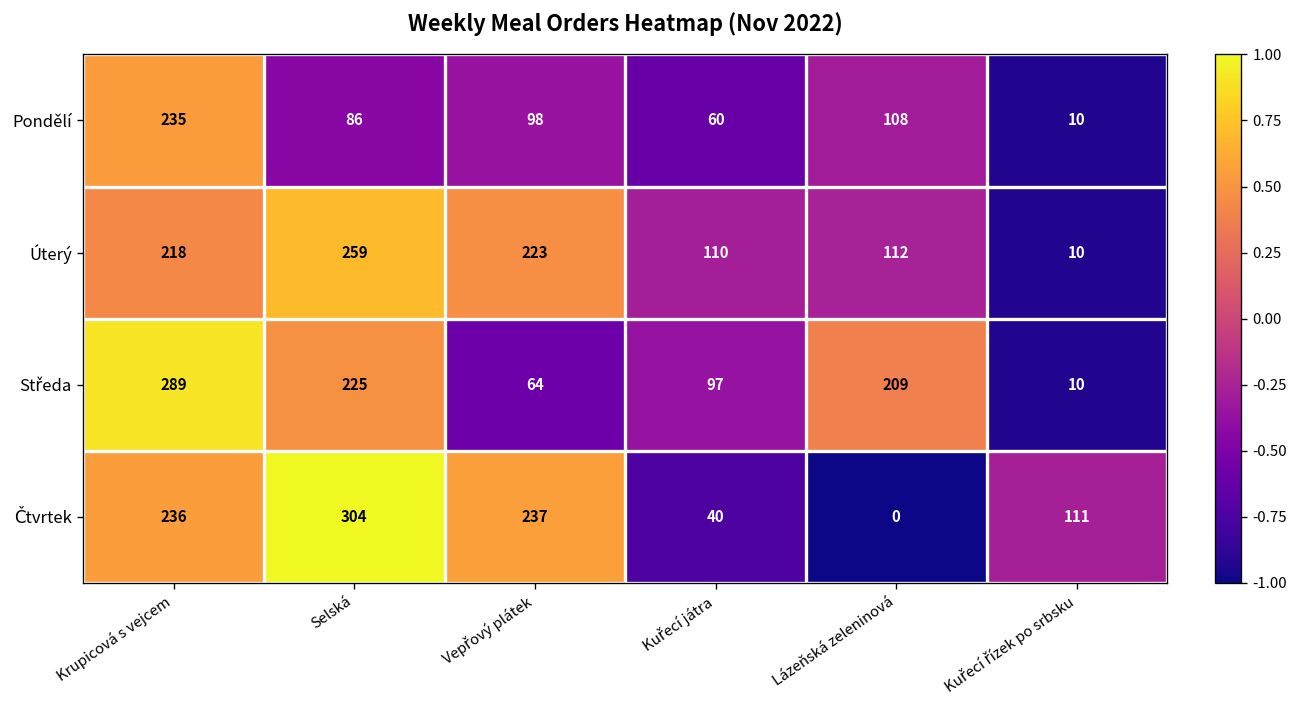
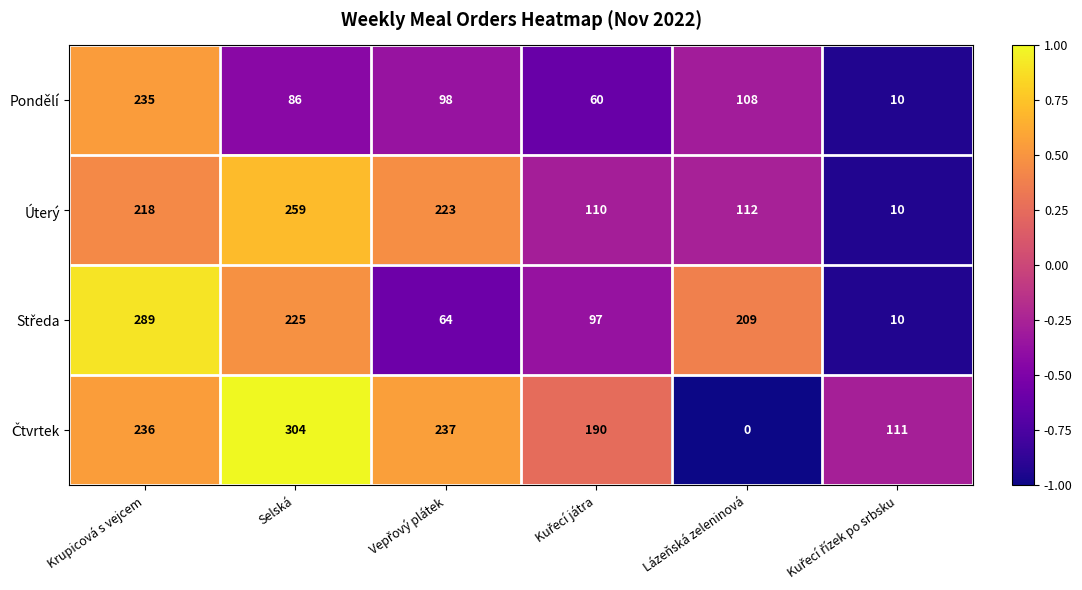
Čtvrtek, Kuřecí játra: 40 -> 190
